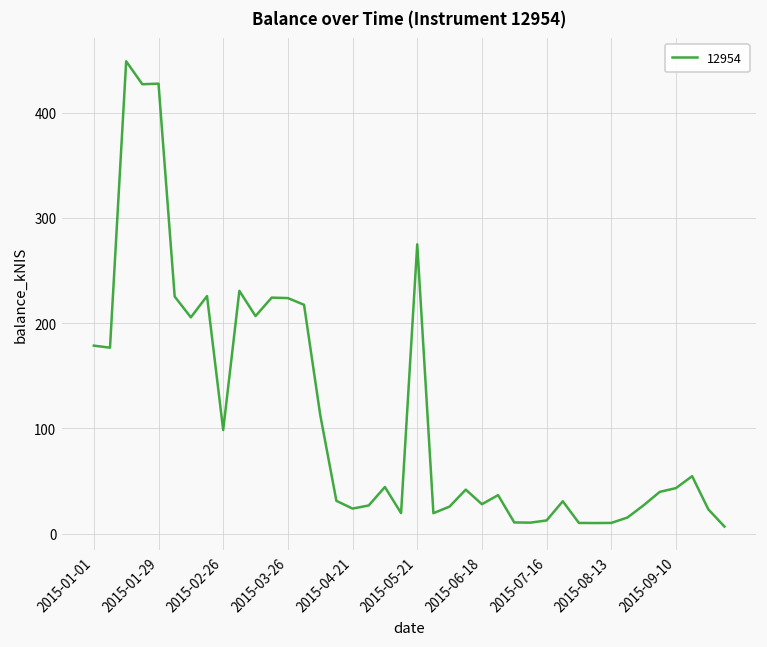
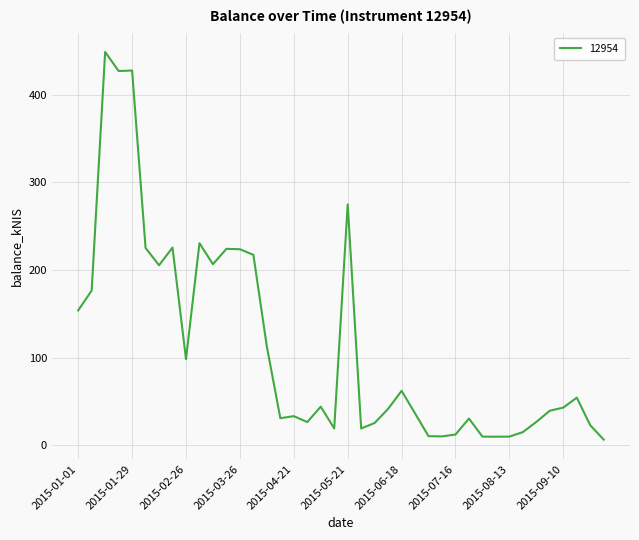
2015-01-01: 180 -> 150
2015-04-21: 20 -> 30
2015-06-18: 30 -> 60
